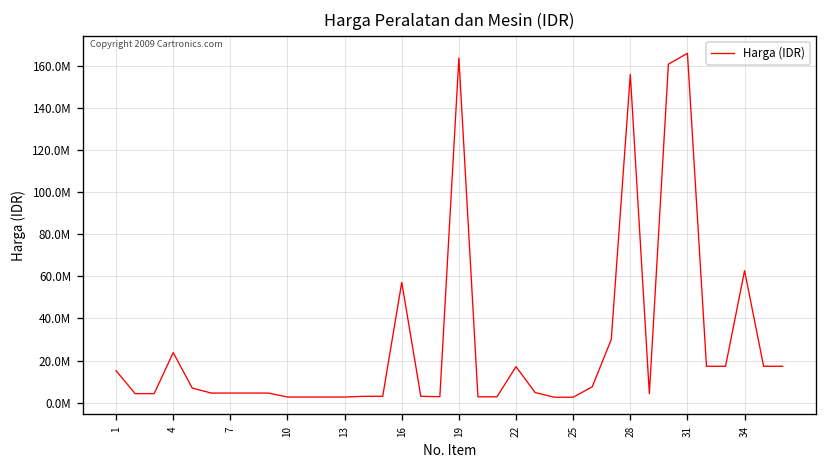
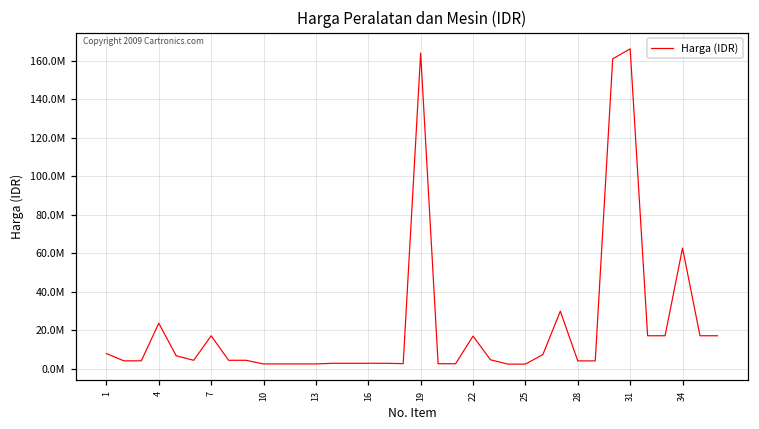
1: 15000000 -> 8000000
7: 5000000 -> 17000000
16: 57000000 -> 3000000
28: 156000000 -> 4000000
